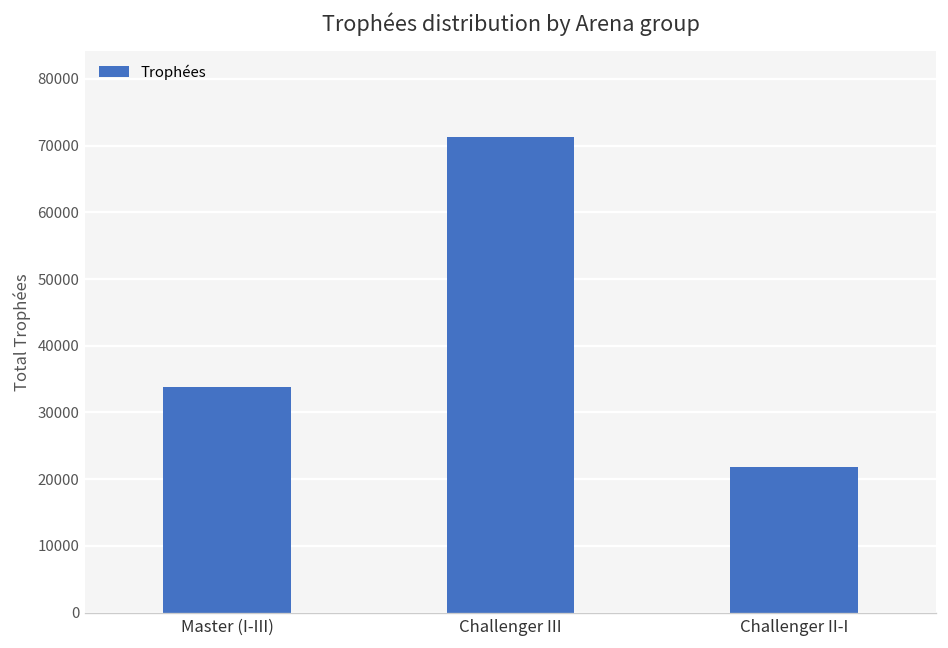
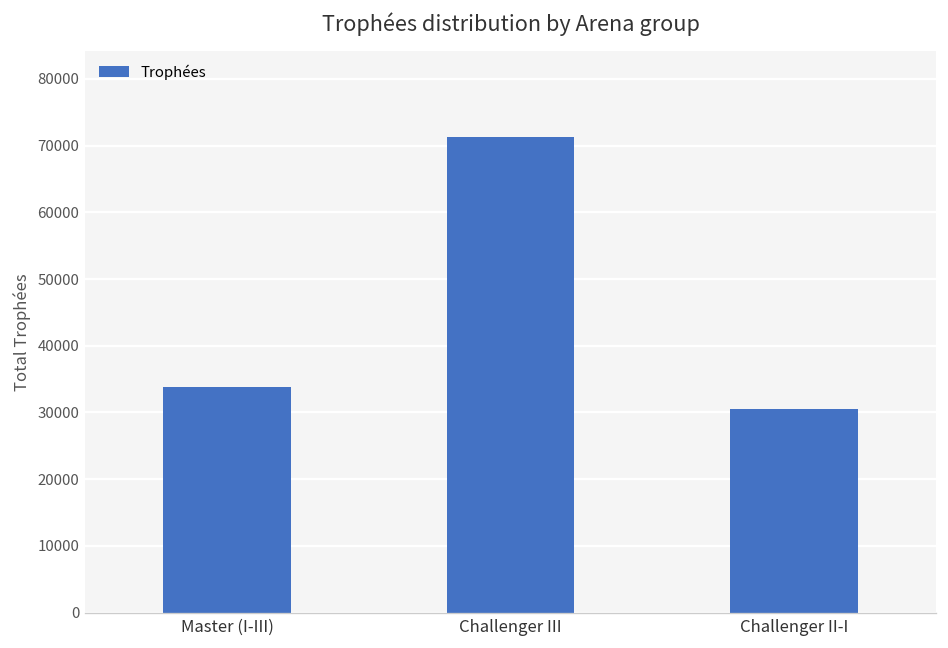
Challenger II-I: 22000 -> 31000
